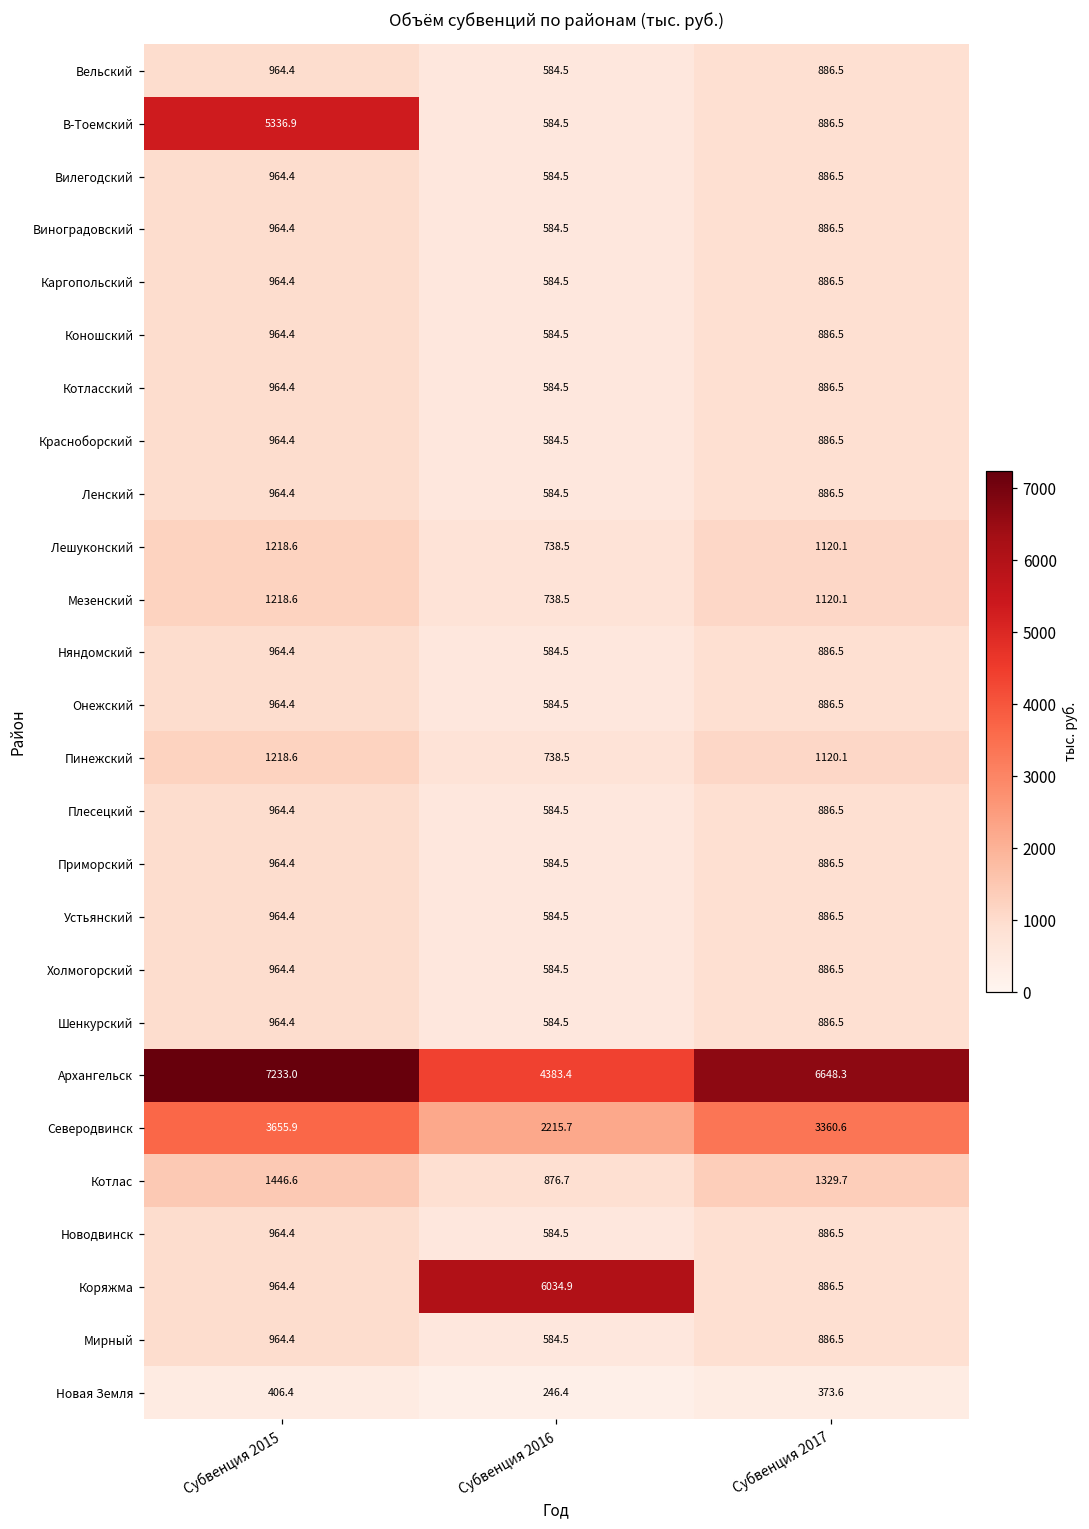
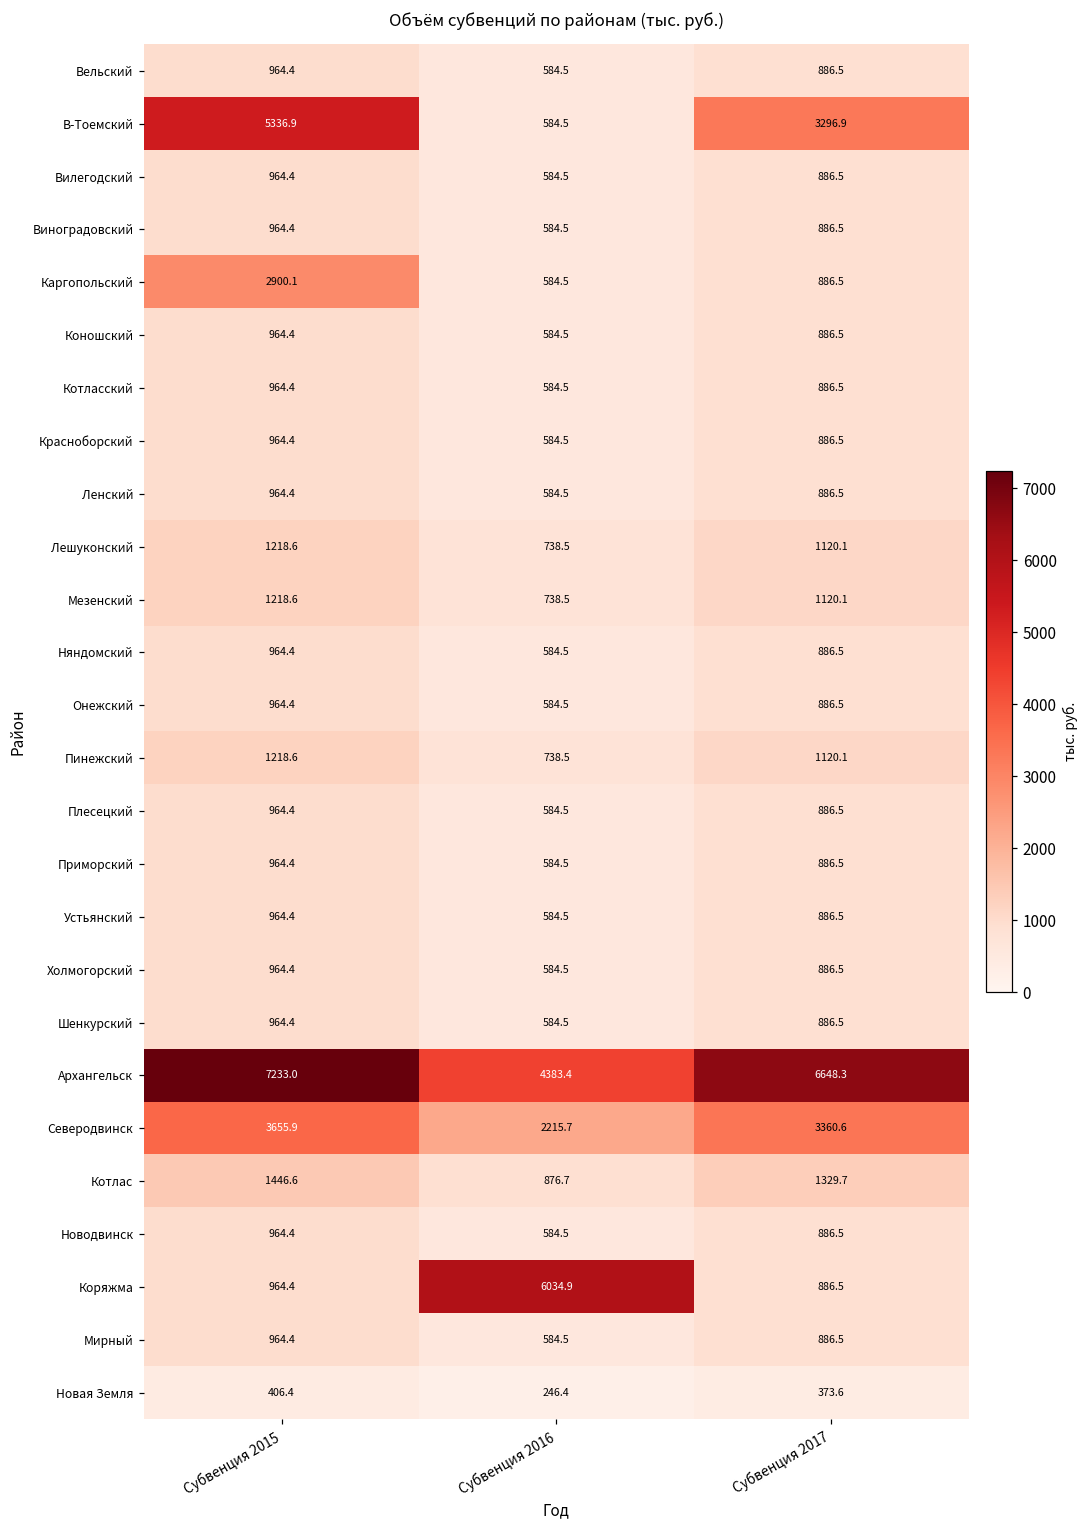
В-Тоемский, Субвенция 2017: 886.5 -> 3296.9
Каргопольский, Субвенция 2015: 964.4 -> 2900.1
